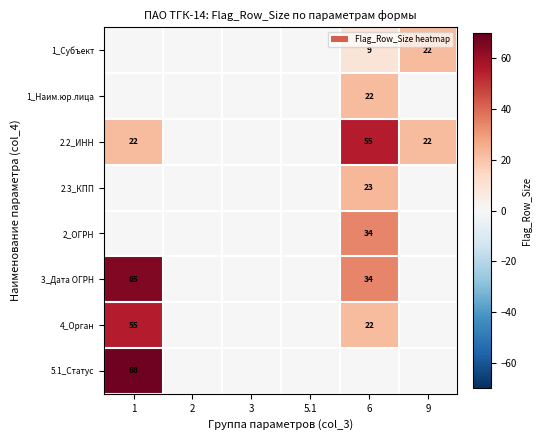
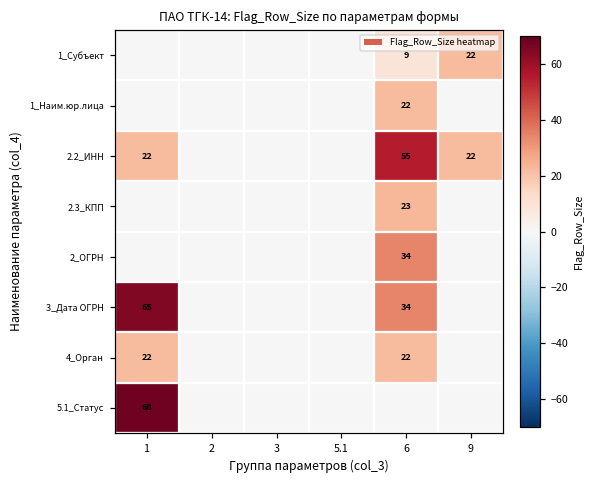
4_Орган, 1: 55 -> 22
